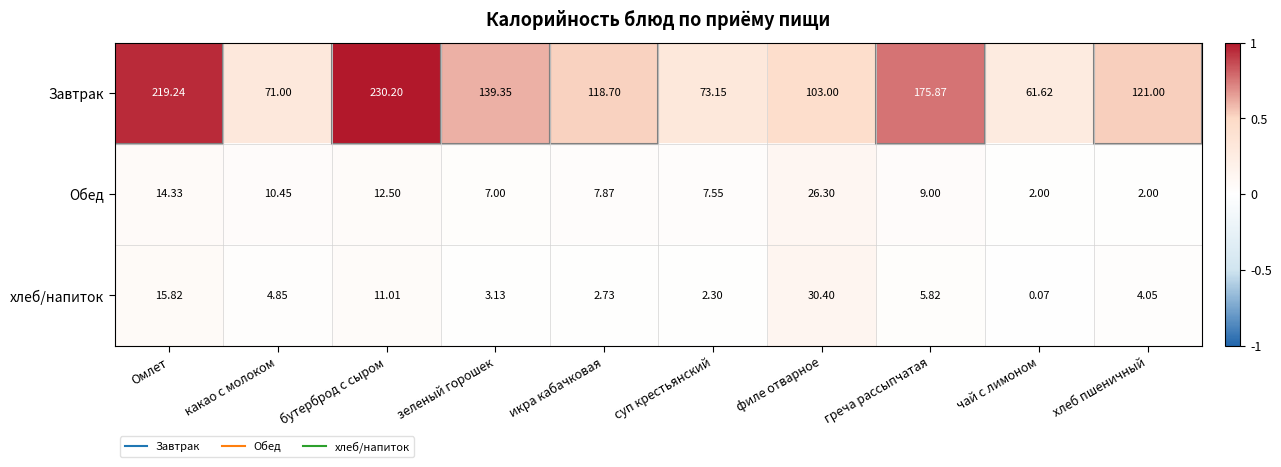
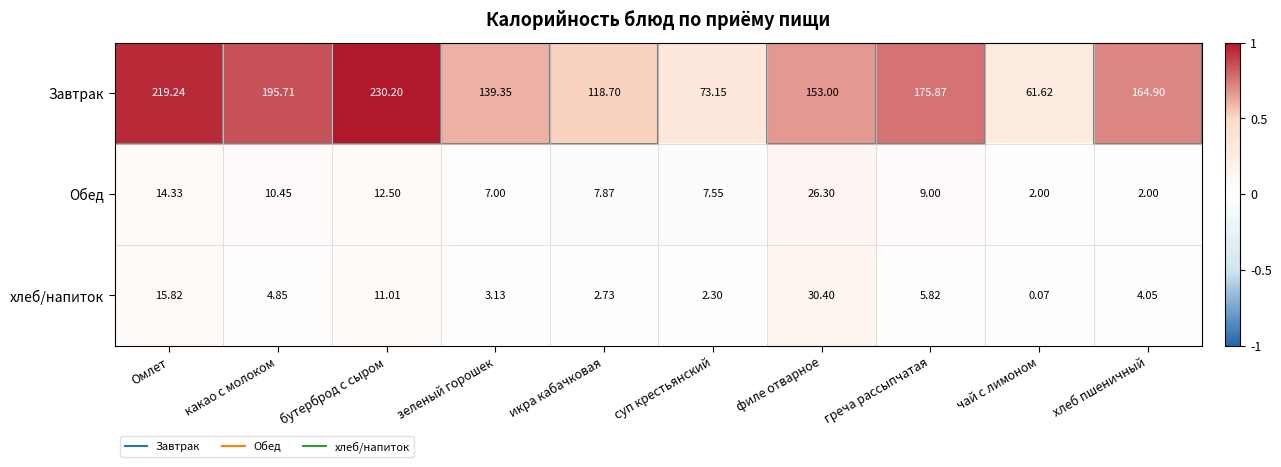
Завтрак, какао с молоком: 71.00 -> 195.71
Завтрак, филе отварное: 103.00 -> 153.00
Завтрак, хлеб пшеничный: 121.00 -> 164.90
